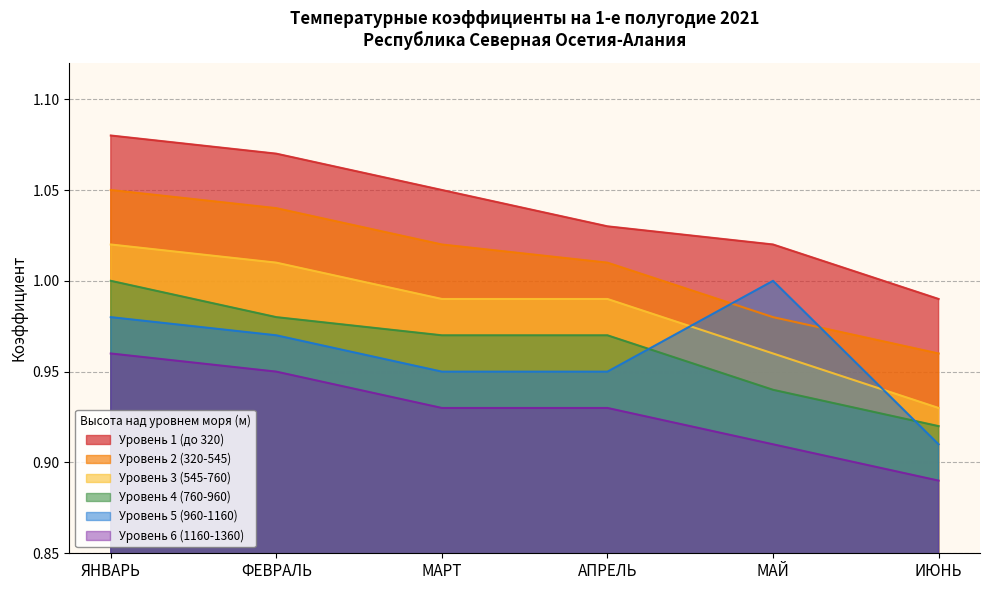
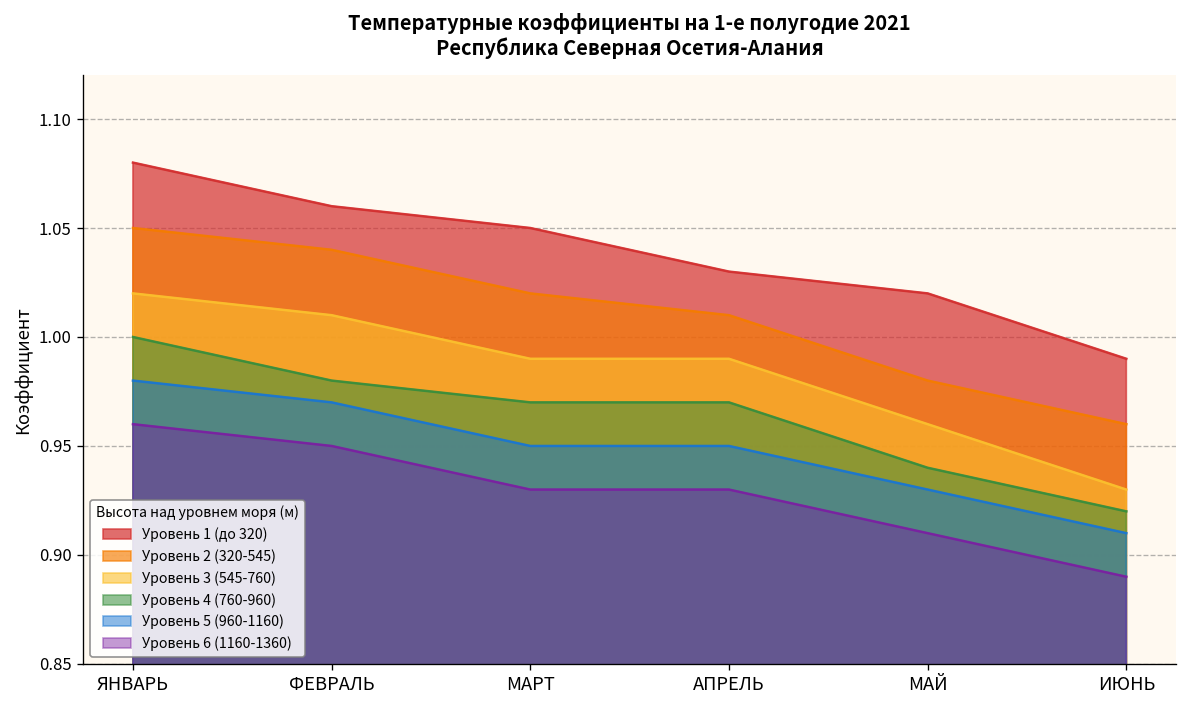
Уровень 1 (до 320), ФЕВРАЛЬ: 1.07 -> 1.06
Уровень 5 (960-1160), МАЙ: 1.00 -> 0.93
